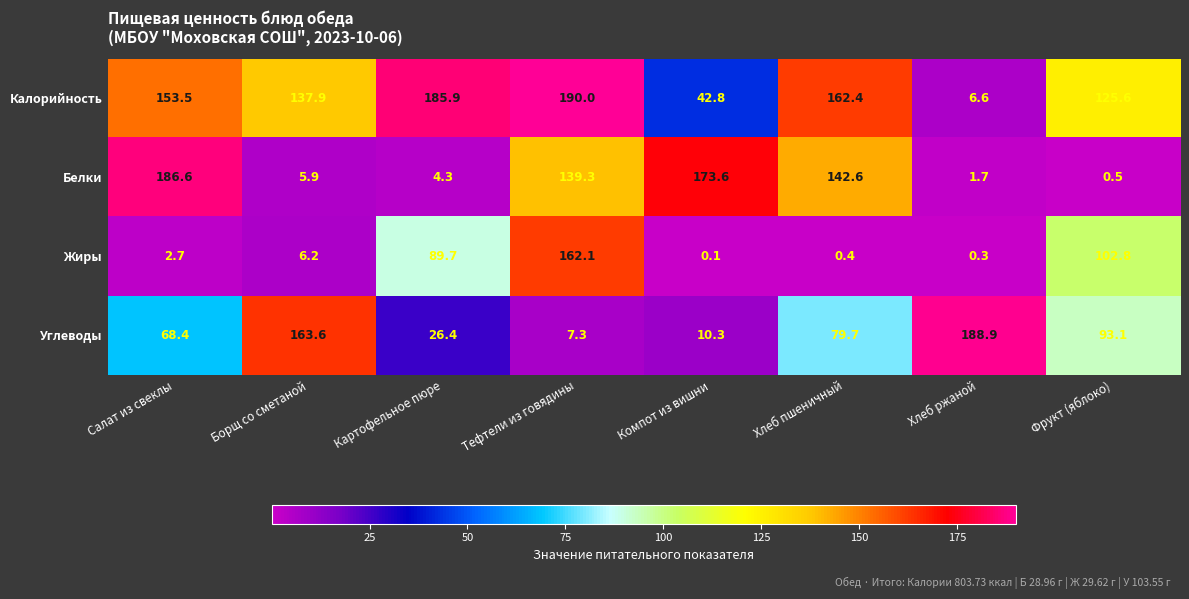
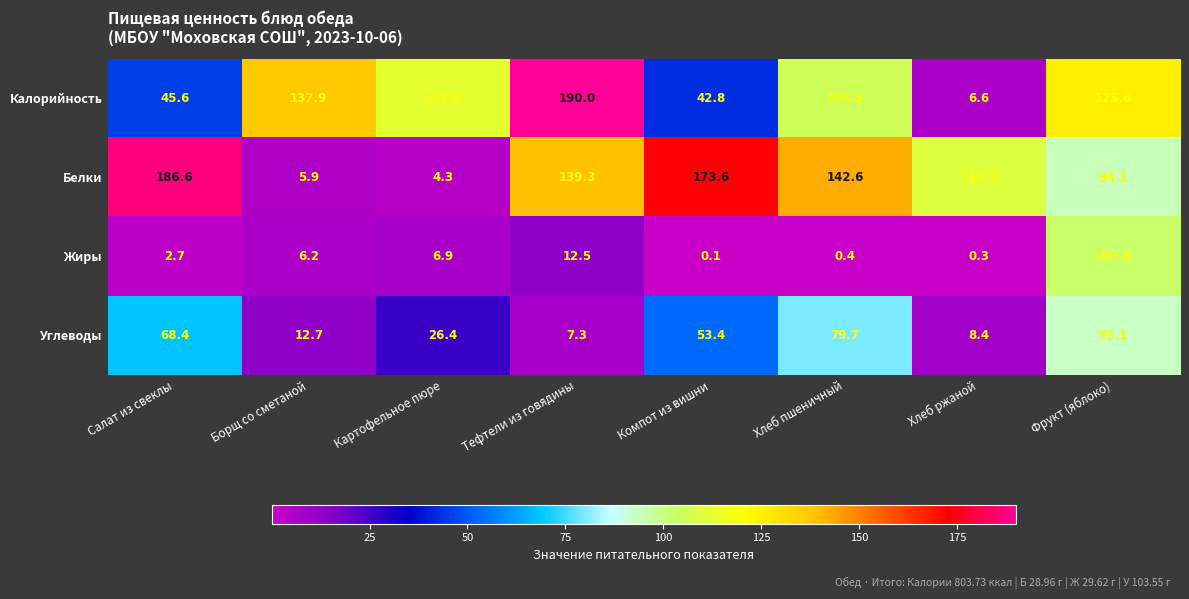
Калорийность, Салат из свеклы: 153.5 -> 45.6
Калорийность, Картофельное пюре: 185.9 -> 112.8
Калорийность, Хлеб пшеничный: 162.4 -> 105.5
Белки, Хлеб ржаной: 1.7 -> 110.5
Белки, Фрукт (яблоко): 0.5 -> 94.1
Жиры, Картофельное пюре: 89.7 -> 6.9
Жиры, Тефтели из говядины: 162.1 -> 12.5
Углеводы, Борщ со сметаной: 163.6 -> 12.7
Углеводы, Компот из вишни: 10.3 -> 53.4
Углеводы, Хлеб ржаной: 188.9 -> 8.4
